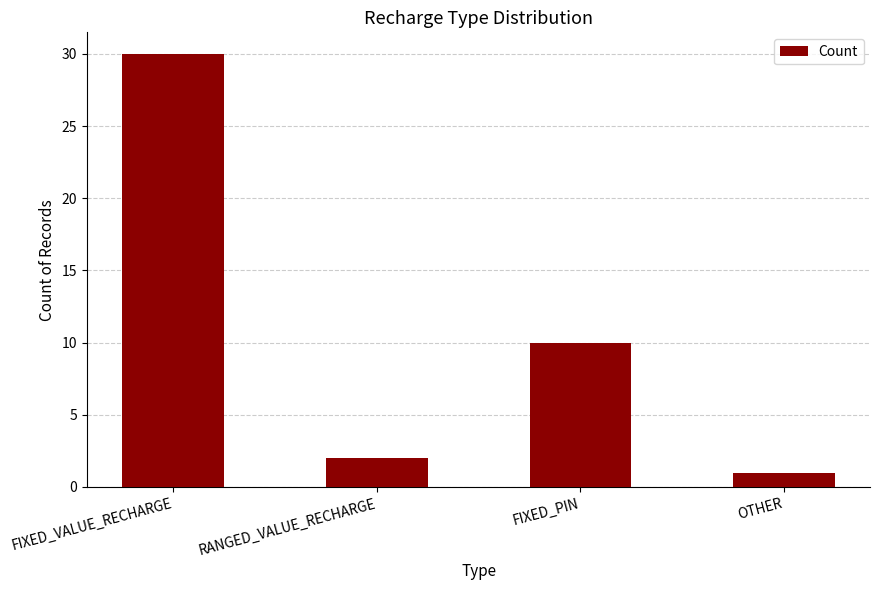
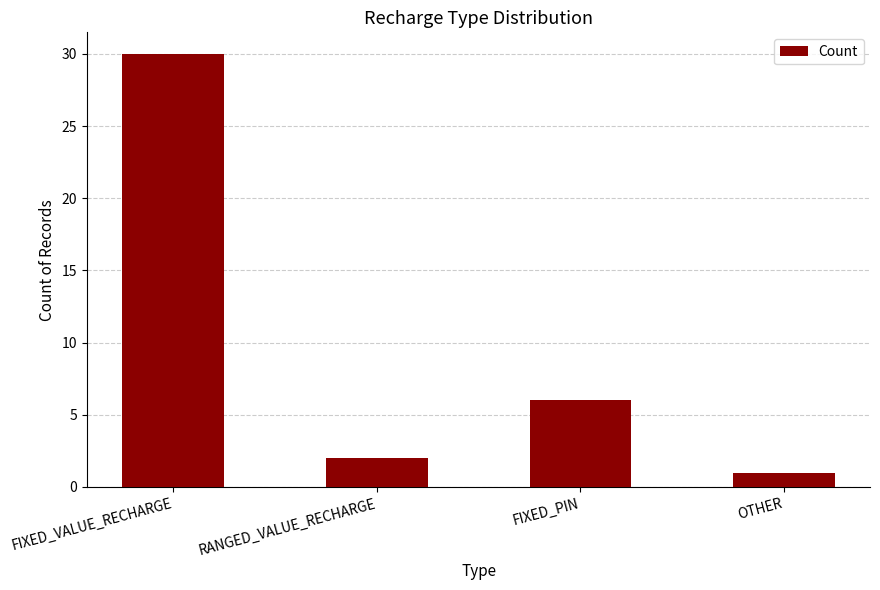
FIXED_PIN: 10 -> 6
